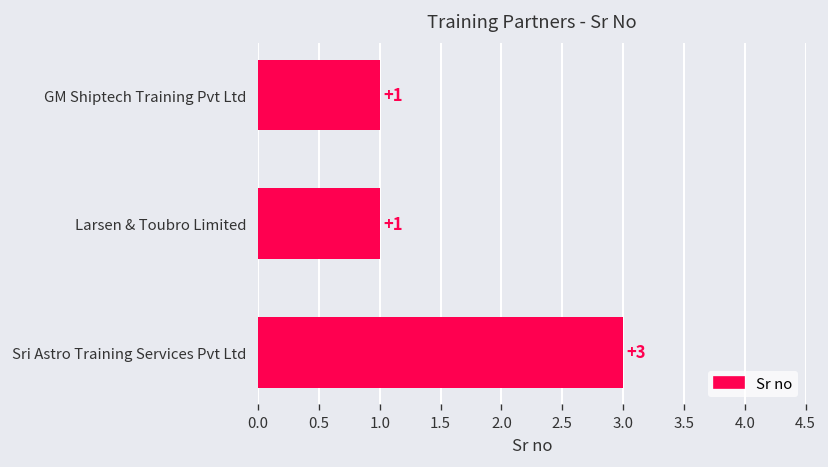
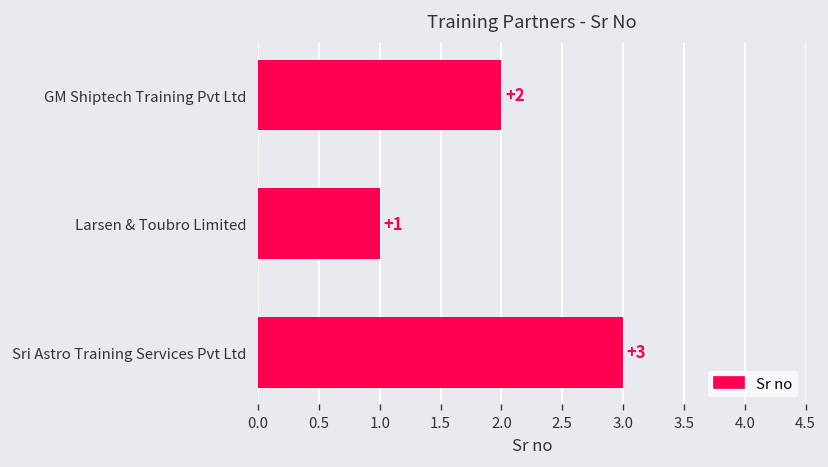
GM Shiptech Training Pvt Ltd: +1 -> +2
